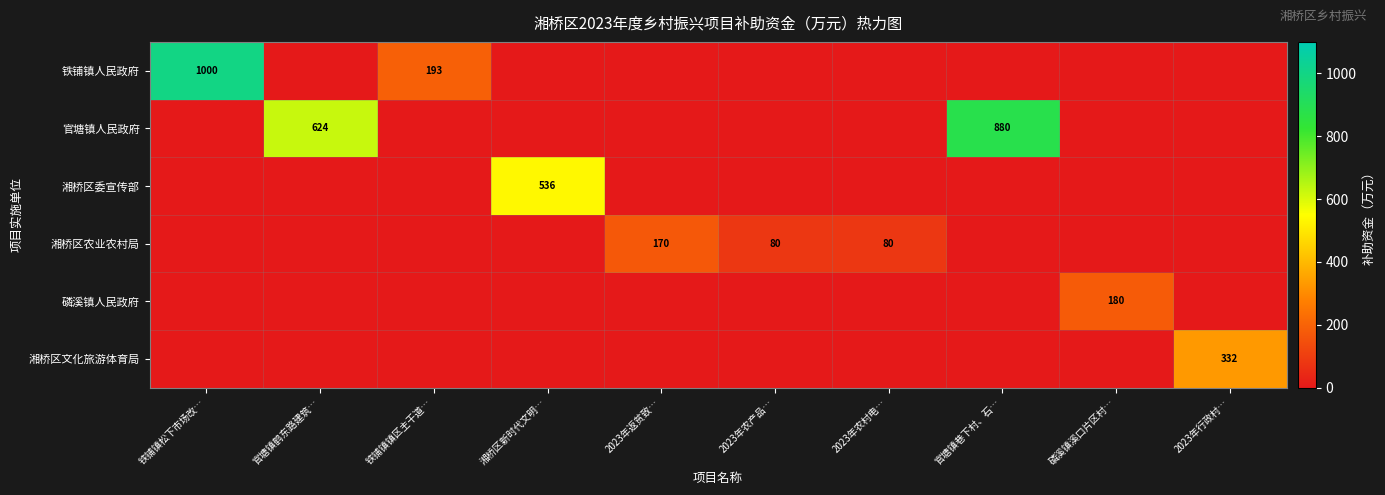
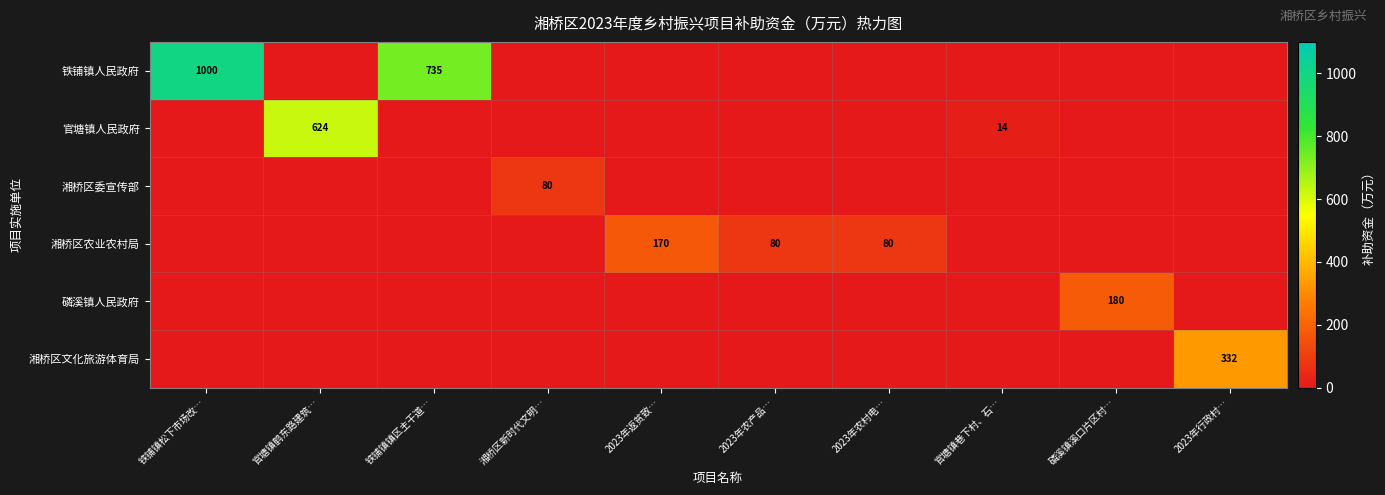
铁铺镇人民政府, 铁铺镇镇区主干道…: 193 -> 735
官塘镇人民政府, 官塘镇巷下村、石…: 880 -> 14
湘桥区委宣传部, 湘桥区新时代文明…: 536 -> 80
